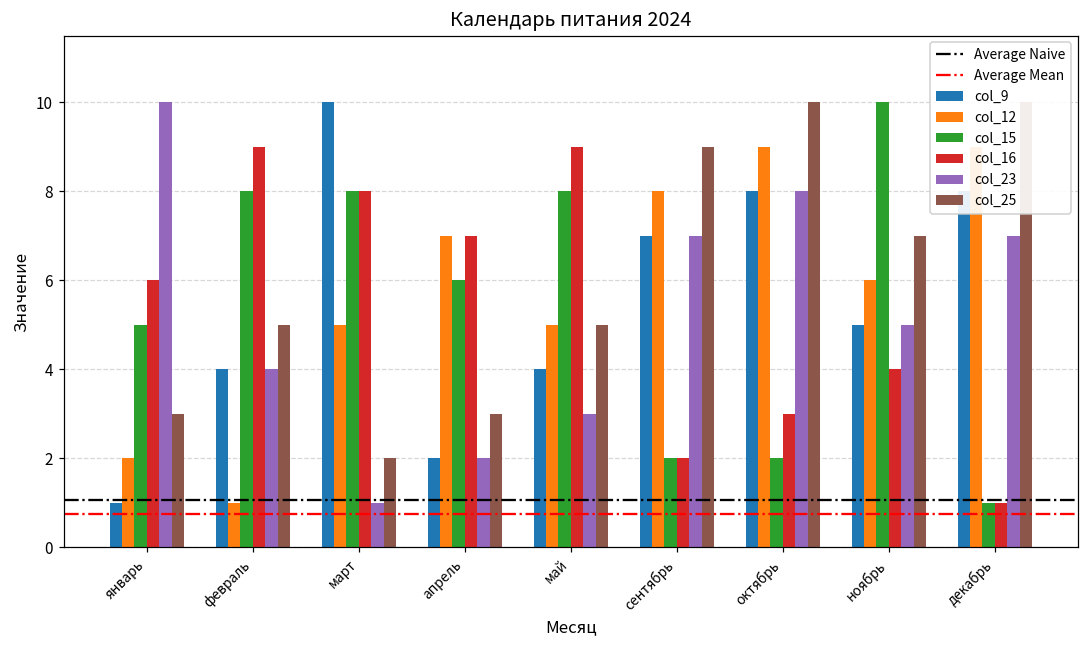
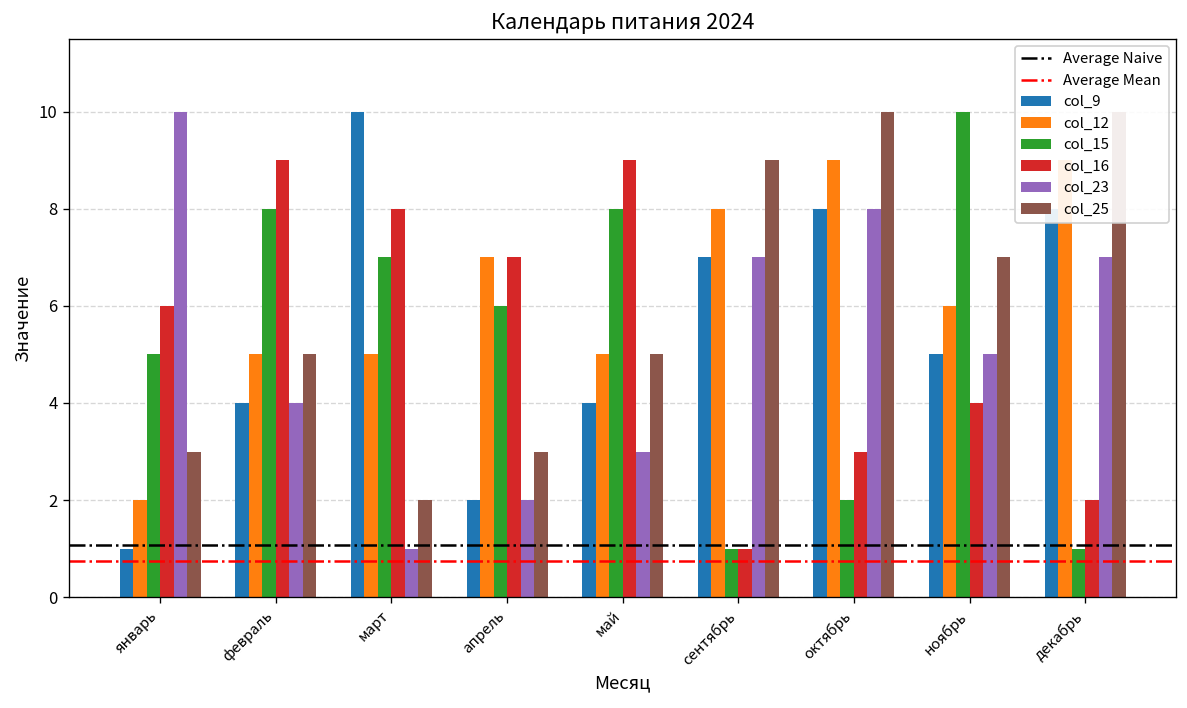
col_12, февраль: 1 -> 5
col_15, март: 8 -> 7
col_15, сентябрь: 2 -> 1
col_16, сентябрь: 2 -> 1
col_16, декабрь: 1 -> 2
